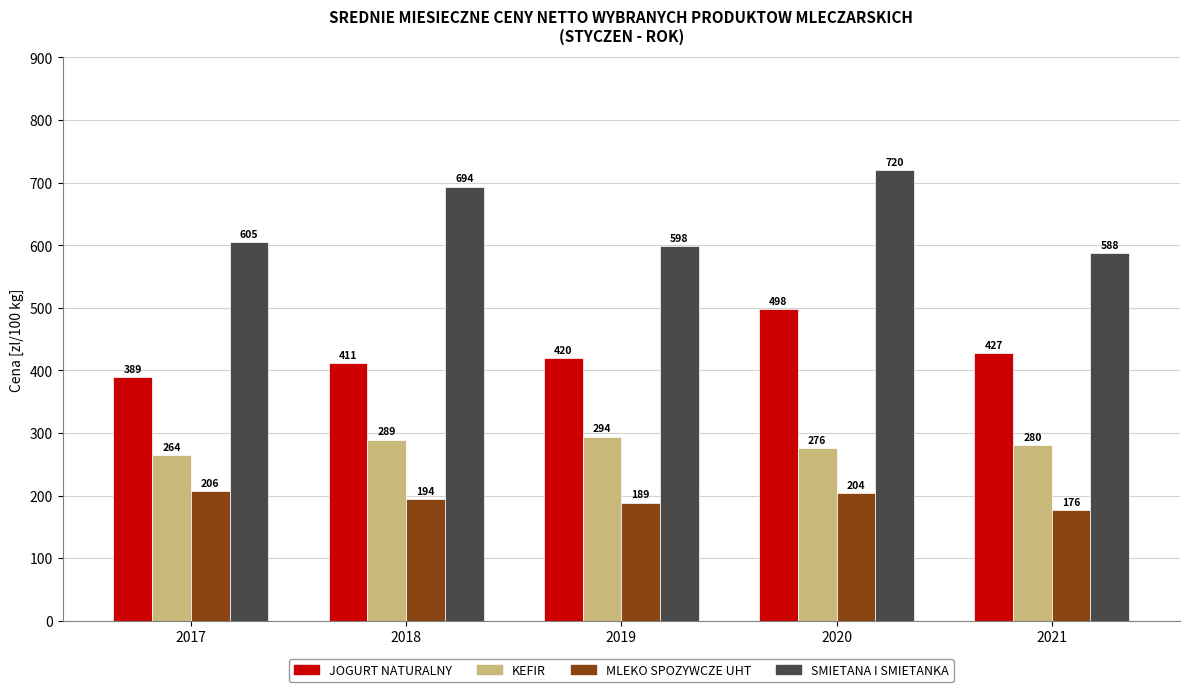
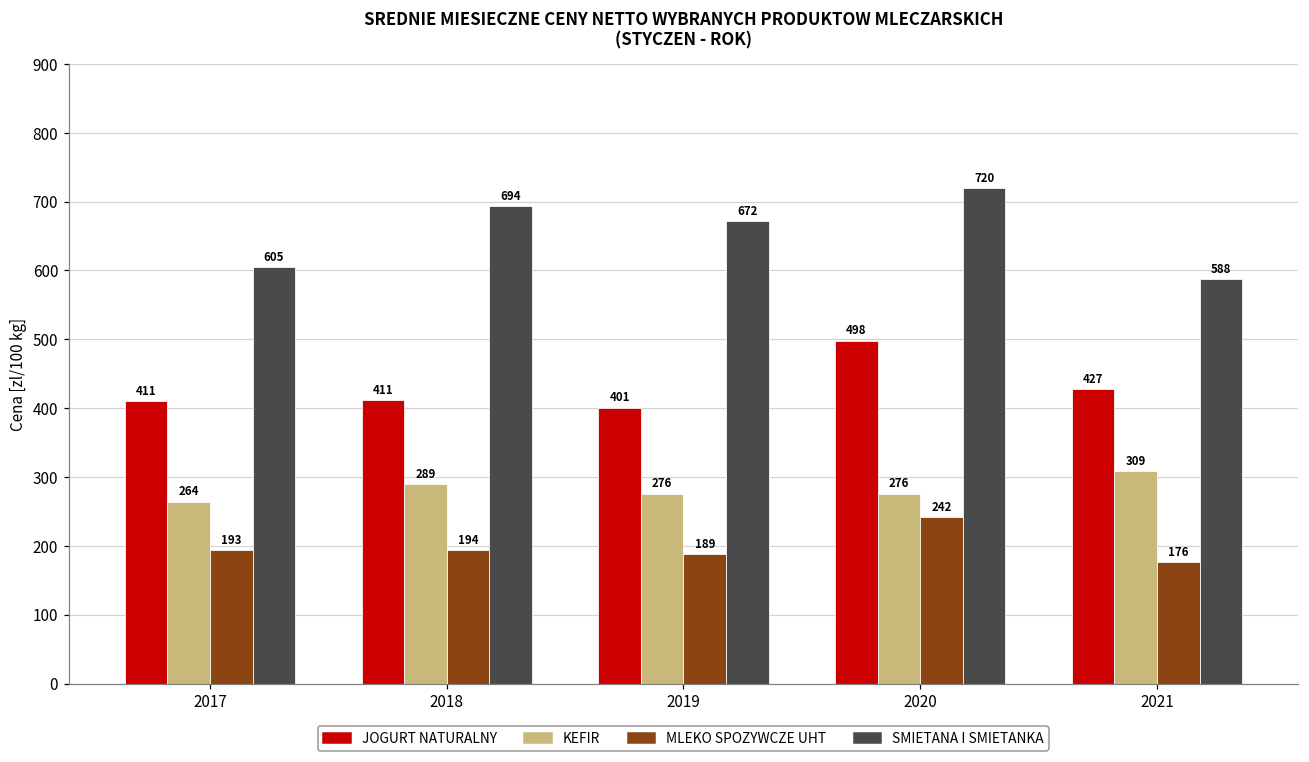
JOGURT NATURALNY, 2017: 389 -> 411
MLEKO SPOZYWCZE UHT, 2017: 206 -> 193
JOGURT NATURALNY, 2019: 420 -> 401
KEFIR, 2019: 294 -> 276
SMIETANA I SMIETANKA, 2019: 598 -> 672
MLEKO SPOZYWCZE UHT, 2020: 204 -> 242
KEFIR, 2021: 280 -> 309
